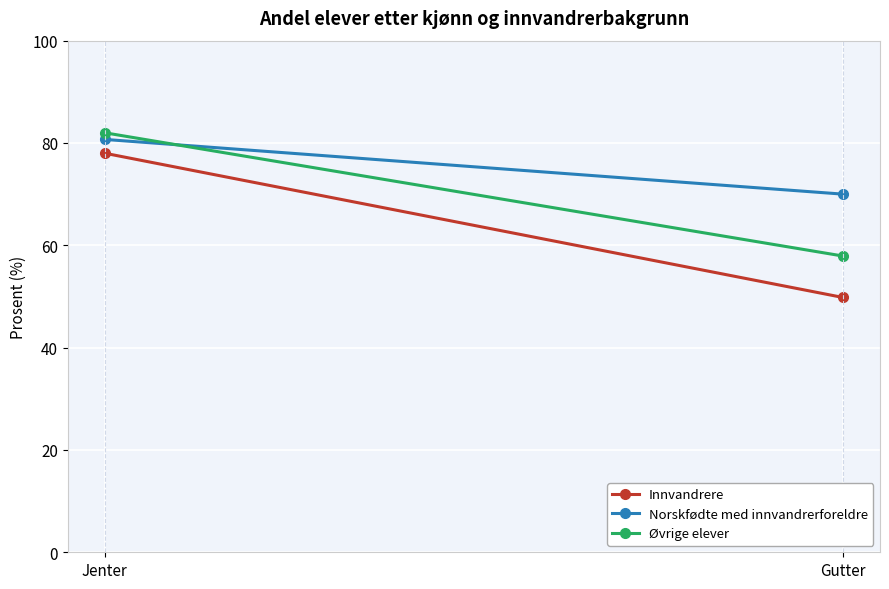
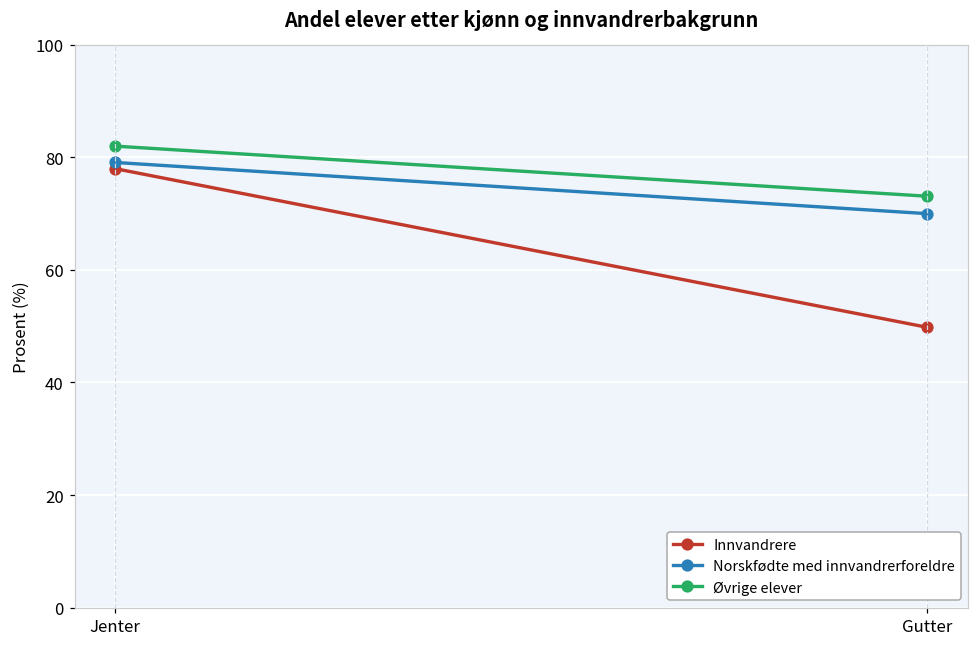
Norskfødte med innvandrerforeldre, Jenter: 81 -> 79
Øvrige elever, Gutter: 58 -> 73
